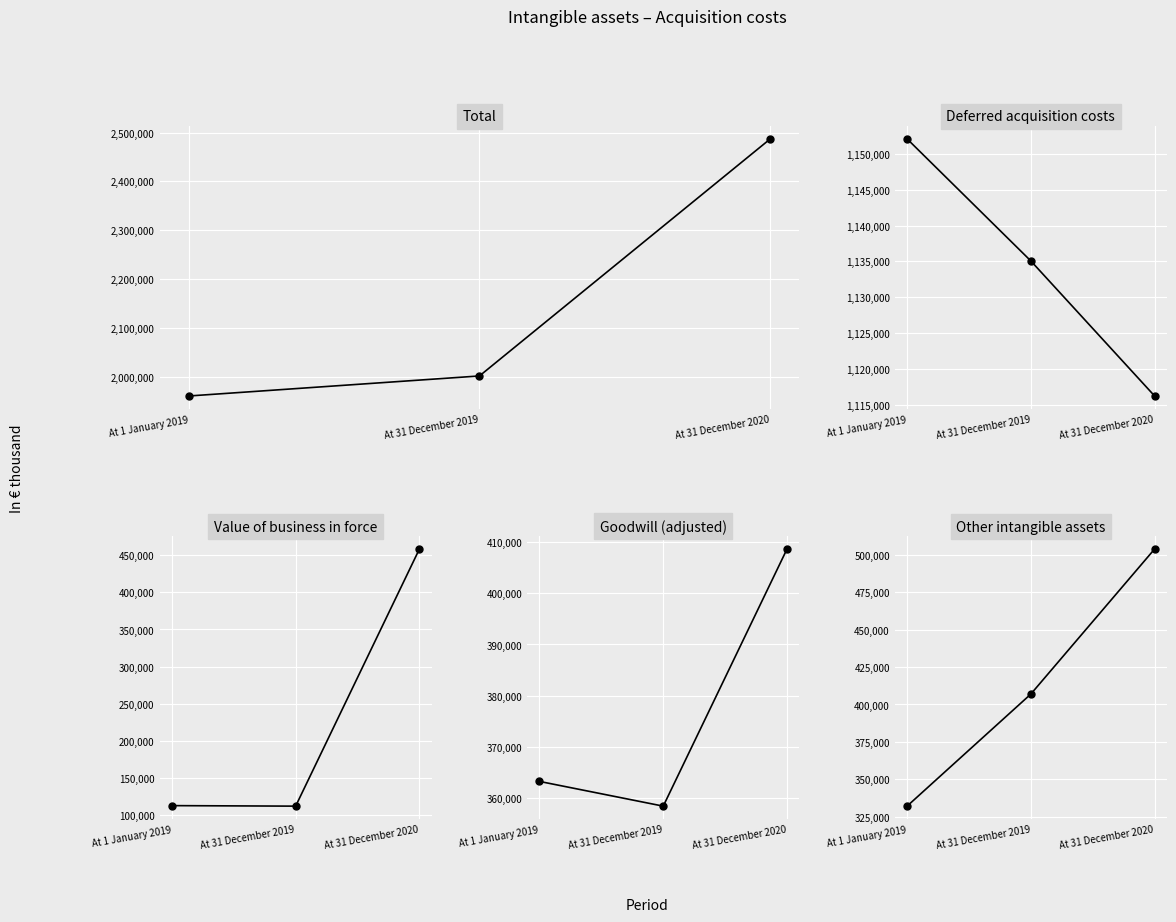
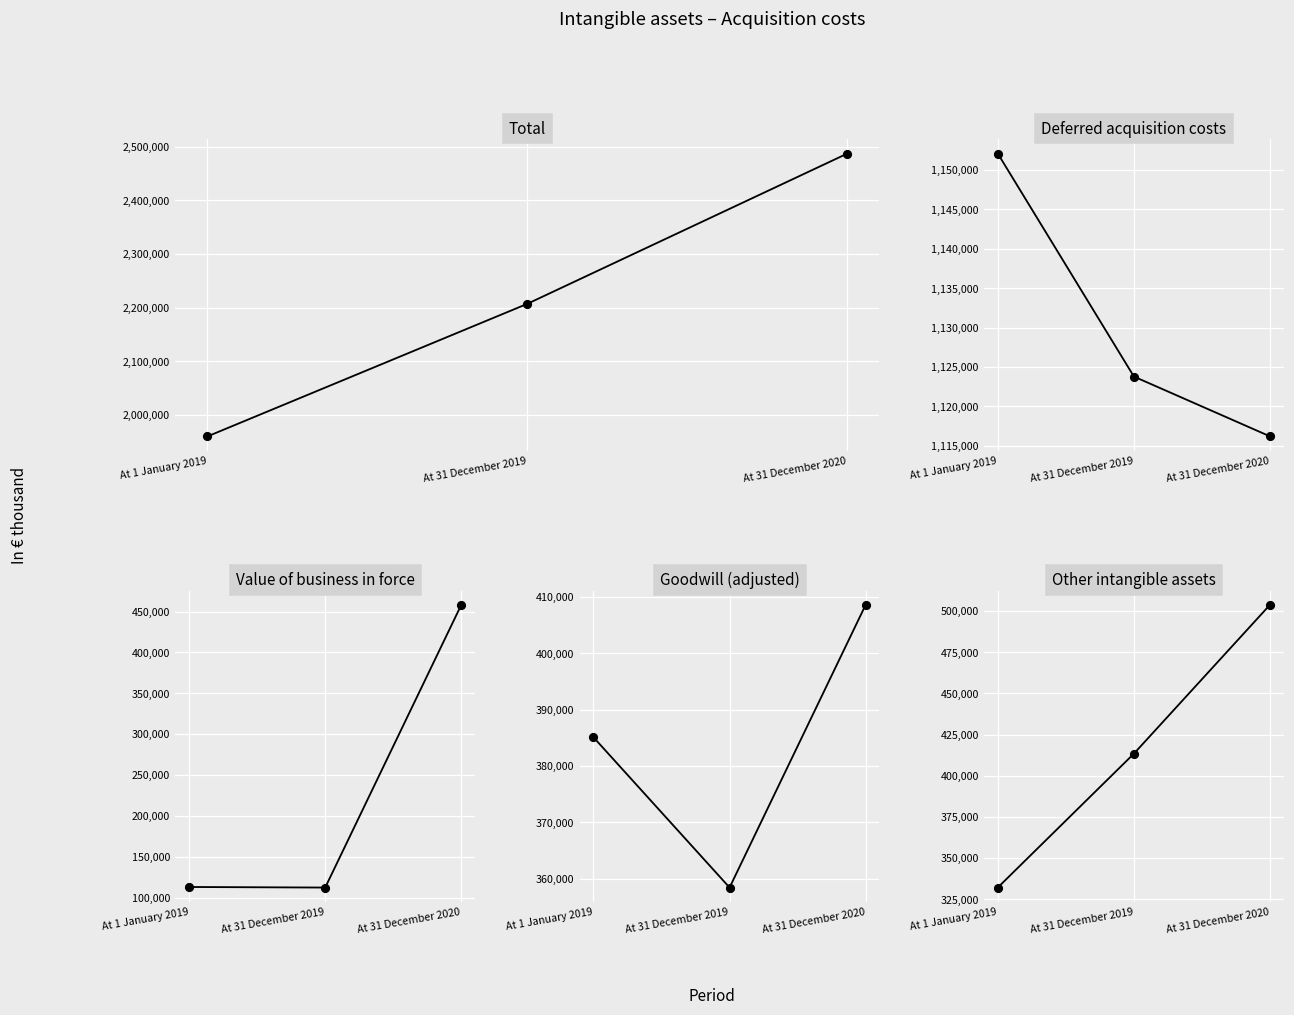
Total, At 31 December 2019: 2,000,000 -> 2,210,000
Deferred acquisition costs, At 31 December 2019: 1,135,000 -> 1,124,000
Goodwill (adjusted), At 1 January 2019: 363,000 -> 385,000
Other intangible assets, At 31 December 2019: 407,000 -> 413,000
